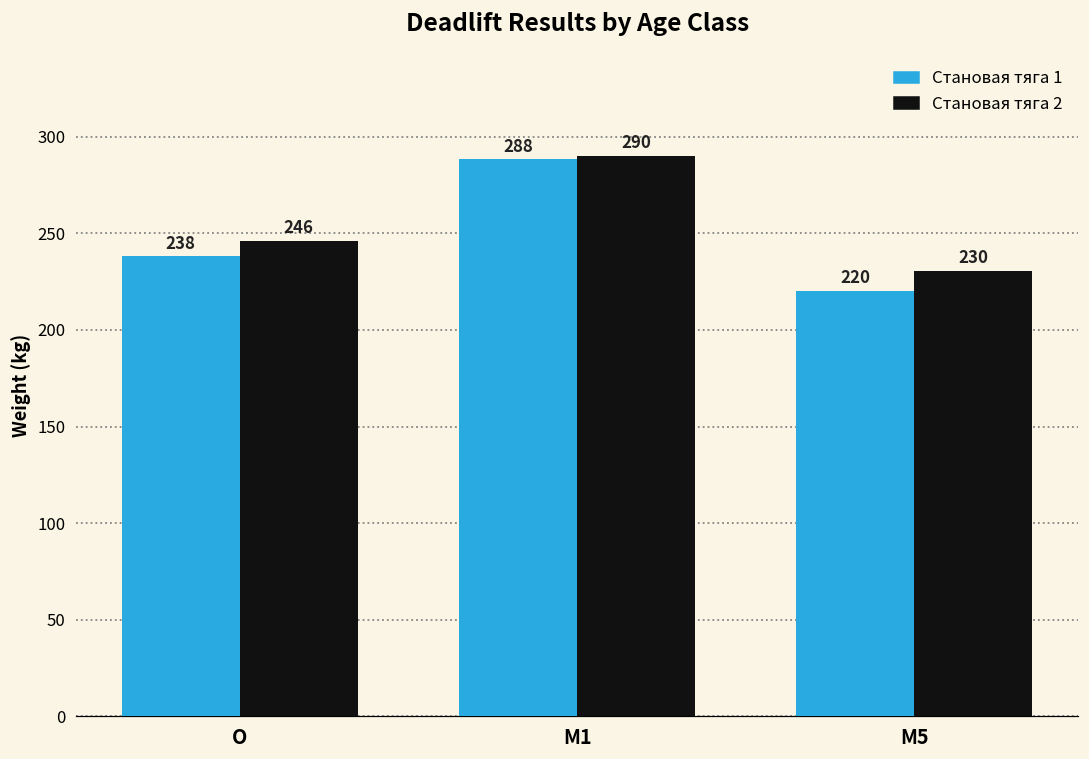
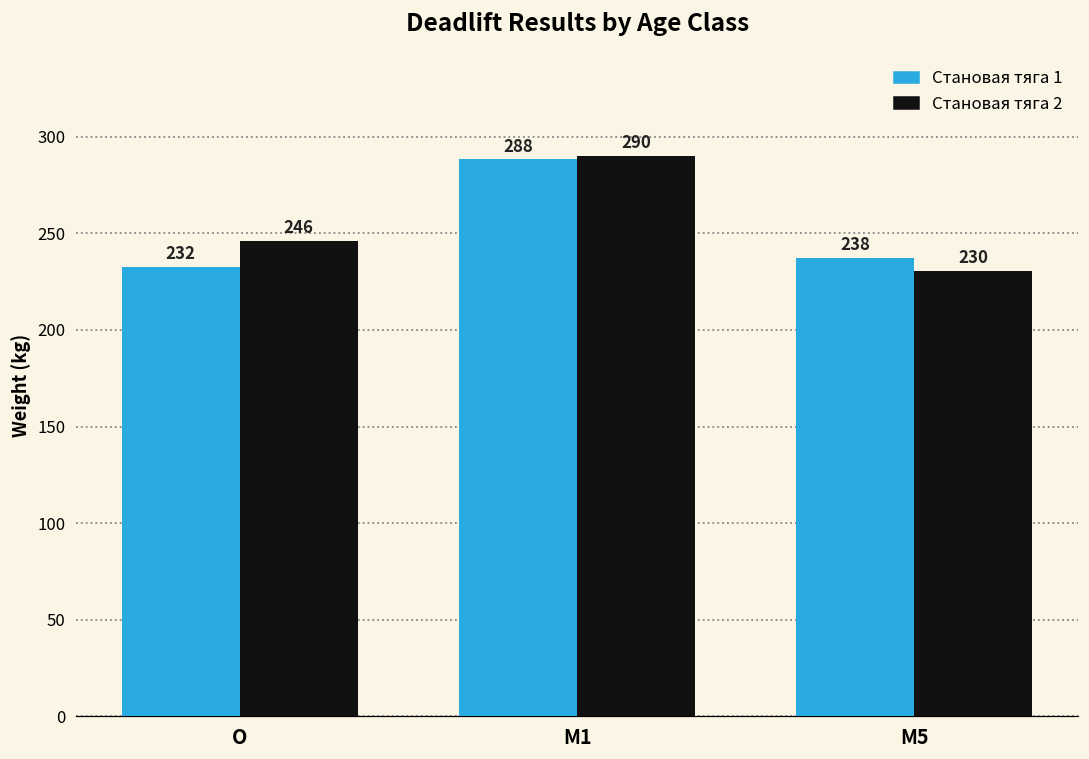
Становая тяга 1, O: 238 -> 232
Становая тяга 1, M5: 220 -> 238
